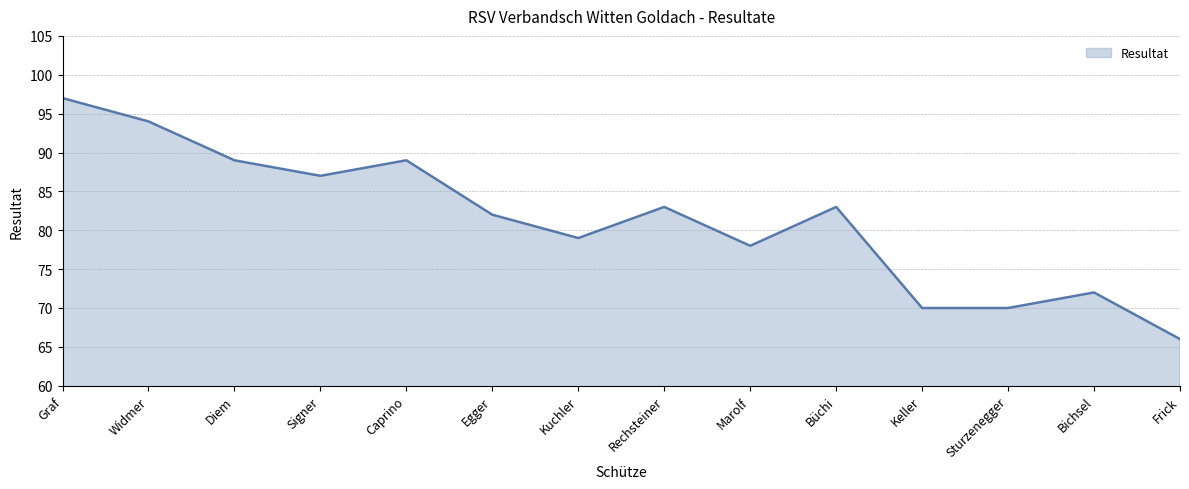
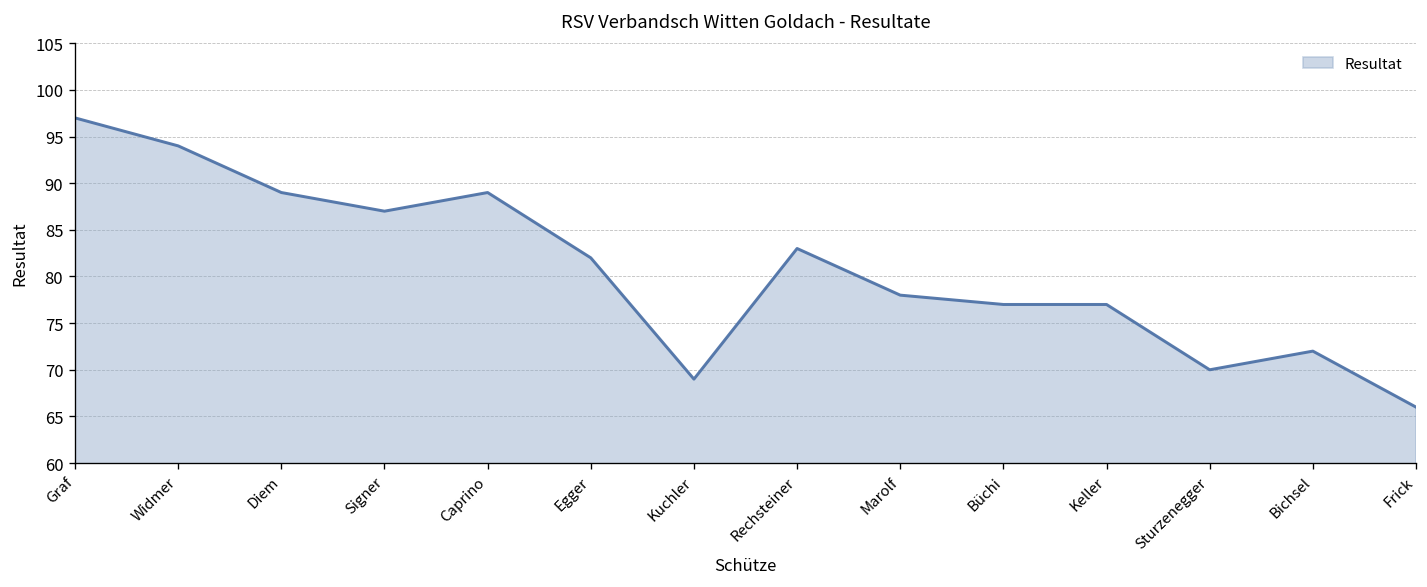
Kuchler: 79 -> 69
Büchi: 83 -> 77
Keller: 70 -> 77
